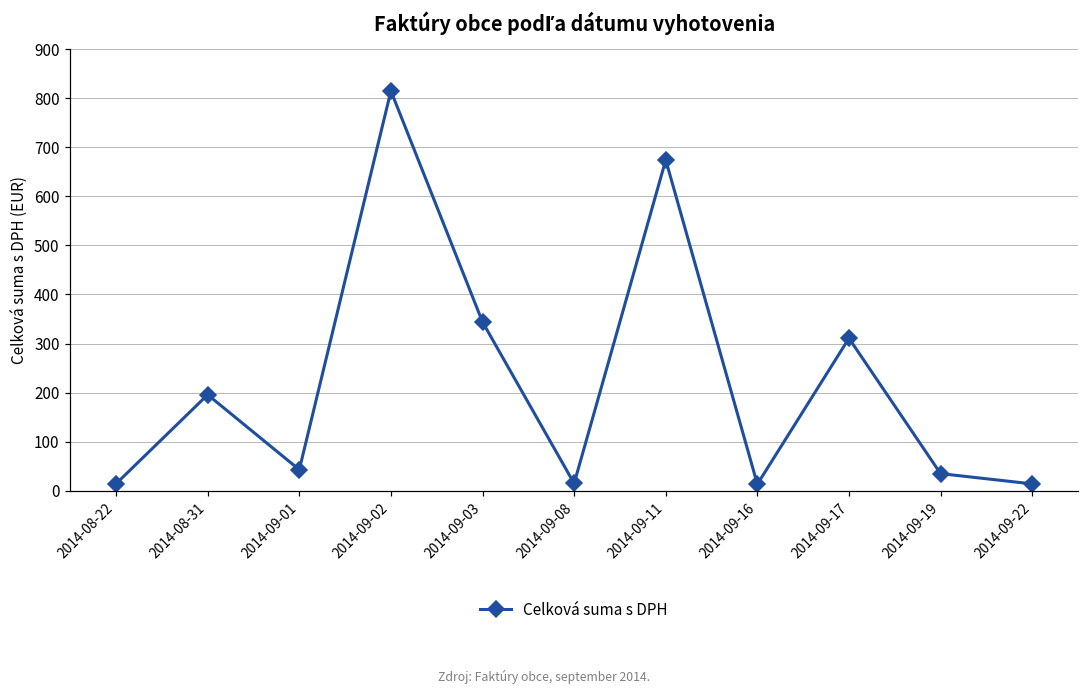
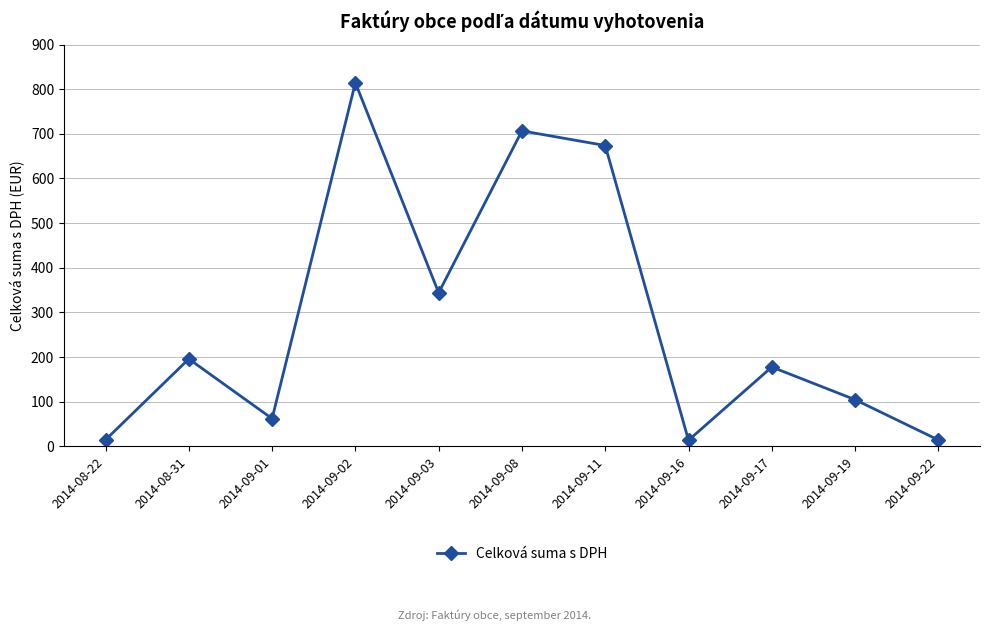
2014-09-01: 40 -> 60
2014-09-08: 20 -> 710
2014-09-17: 310 -> 180
2014-09-19: 30 -> 100
